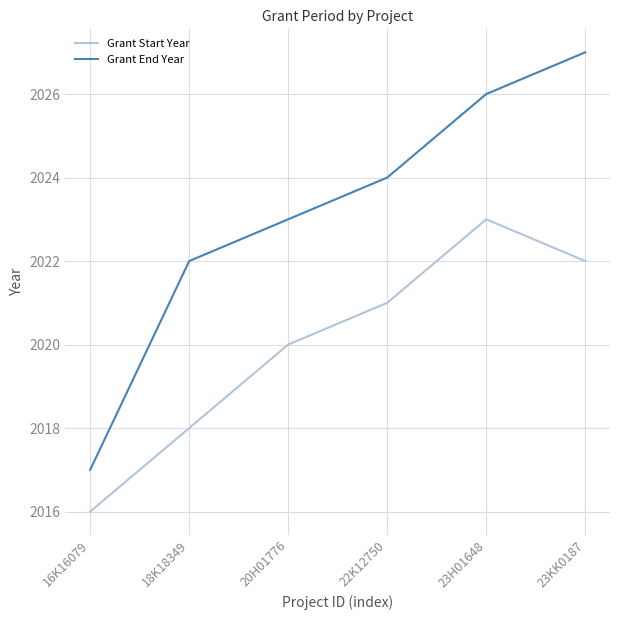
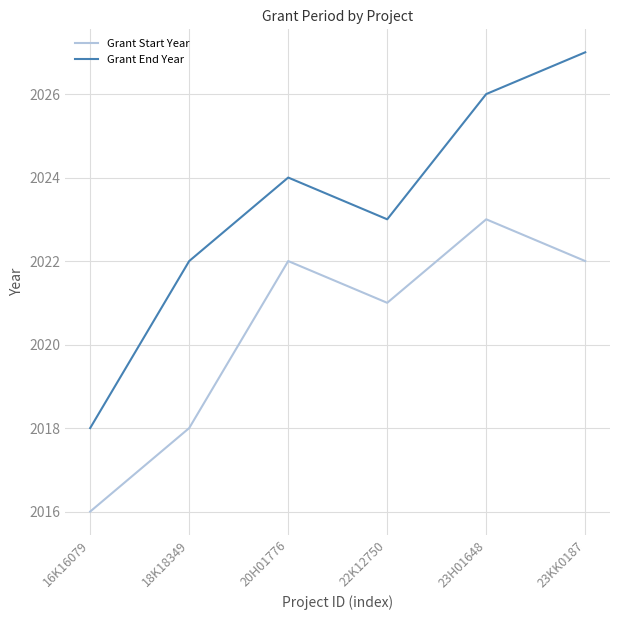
Grant End Year, 16K16079: 2017 -> 2018
Grant Start Year, 20H01776: 2020 -> 2022
Grant End Year, 20H01776: 2023 -> 2024
Grant End Year, 22K12750: 2024 -> 2023
